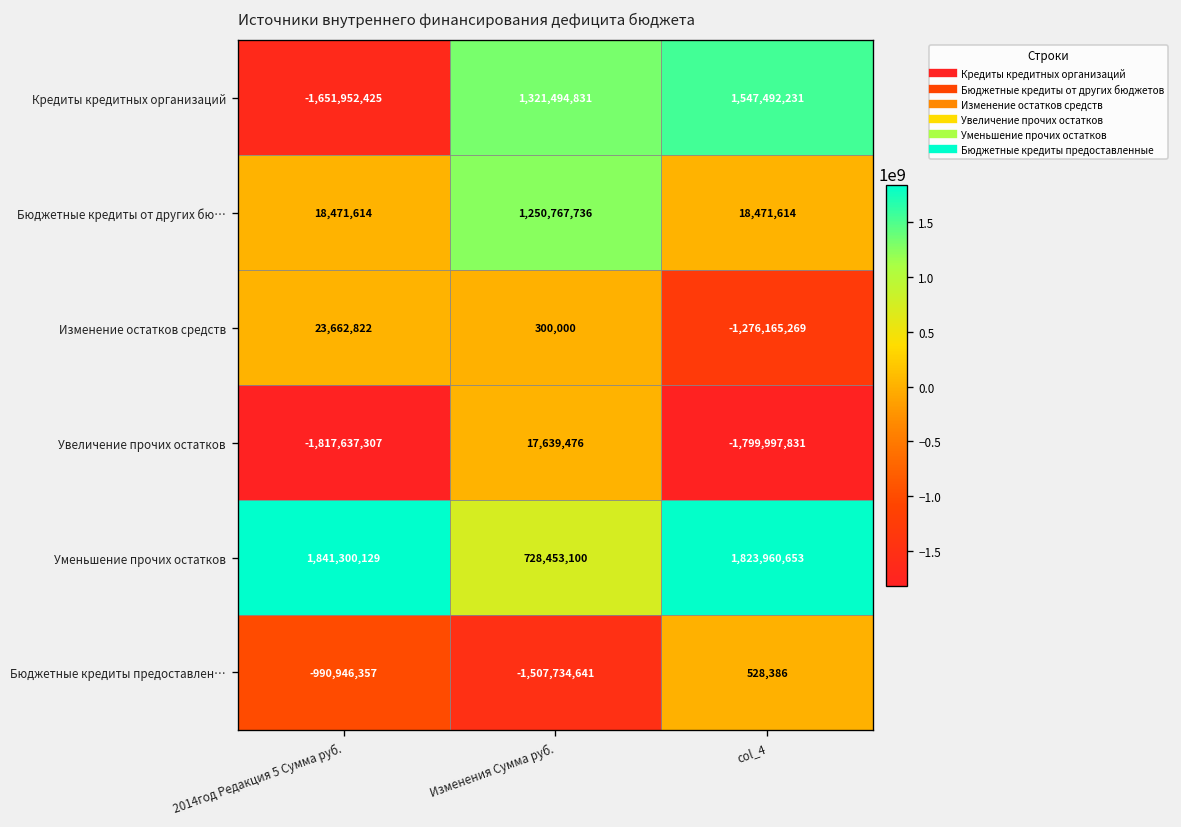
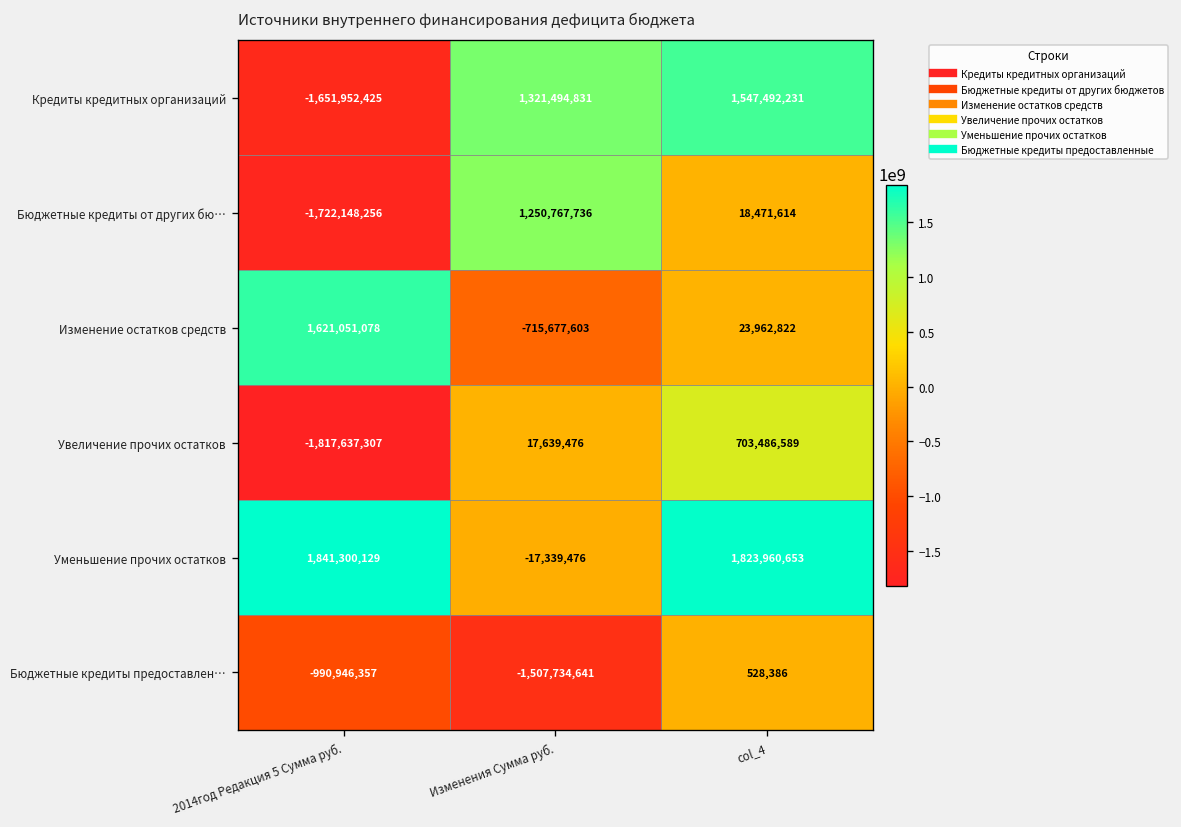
Бюджетные кредиты от других бю…, 2014год Редакция 5 Сумма руб.: 18,471,614 -> -1,722,148,256
Изменение остатков средств, 2014год Редакция 5 Сумма руб.: 23,662,822 -> 1,621,051,078
Изменение остатков средств, Изменения Сумма руб.: 300,000 -> -715,677,603
Изменение остатков средств, col_4: -1,276,165,269 -> 23,962,822
Увеличение прочих остатков, col_4: -1,799,997,831 -> 703,486,589
Уменьшение прочих остатков, Изменения Сумма руб.: 728,453,100 -> -17,339,476
